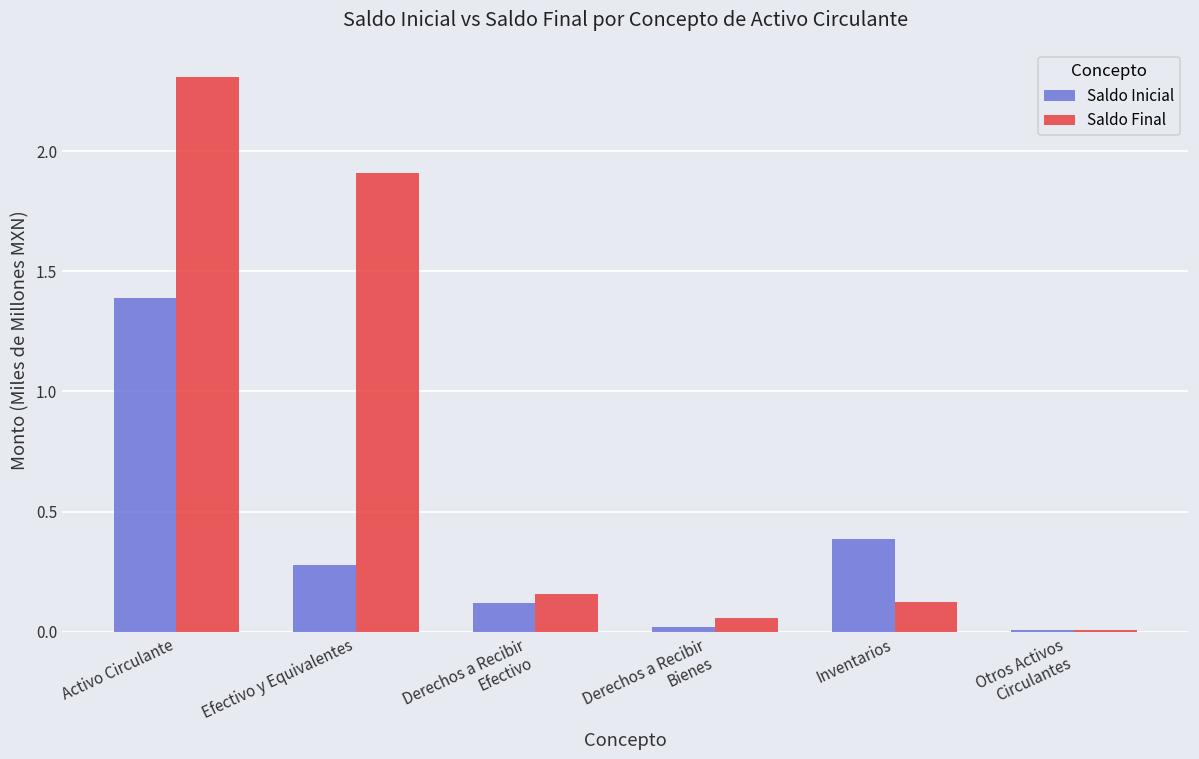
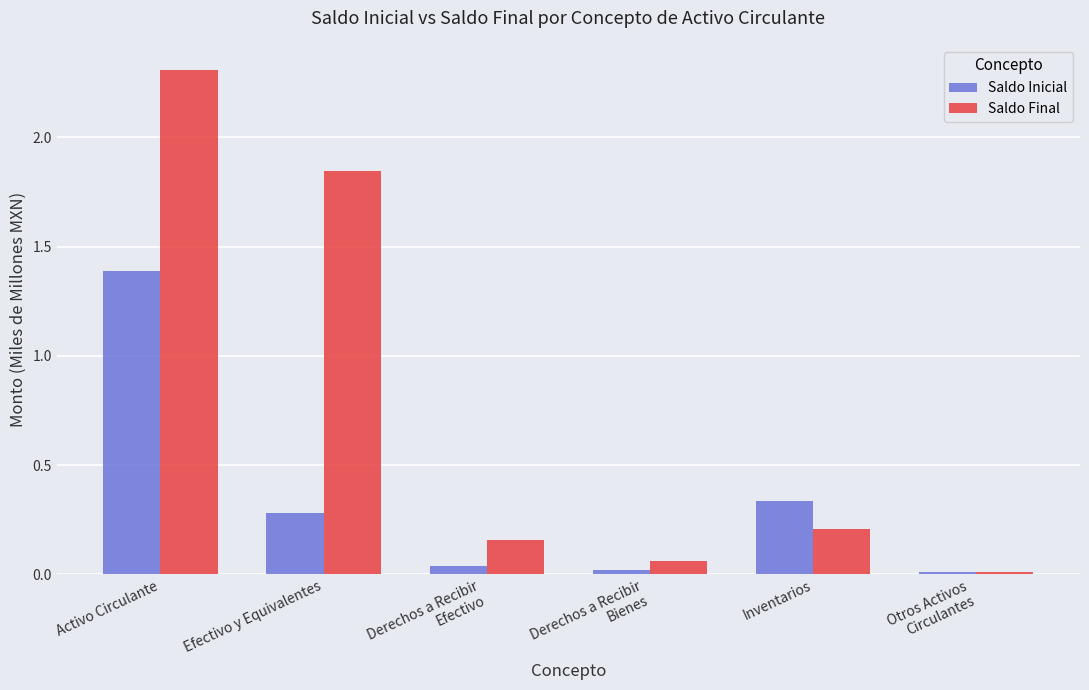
Saldo Final, Efectivo y Equivalentes: 1.91 -> 1.85
Saldo Inicial, Derechos a Recibir Efectivo: 0.12 -> 0.04
Saldo Inicial, Inventarios: 0.39 -> 0.34
Saldo Final, Inventarios: 0.13 -> 0.21
